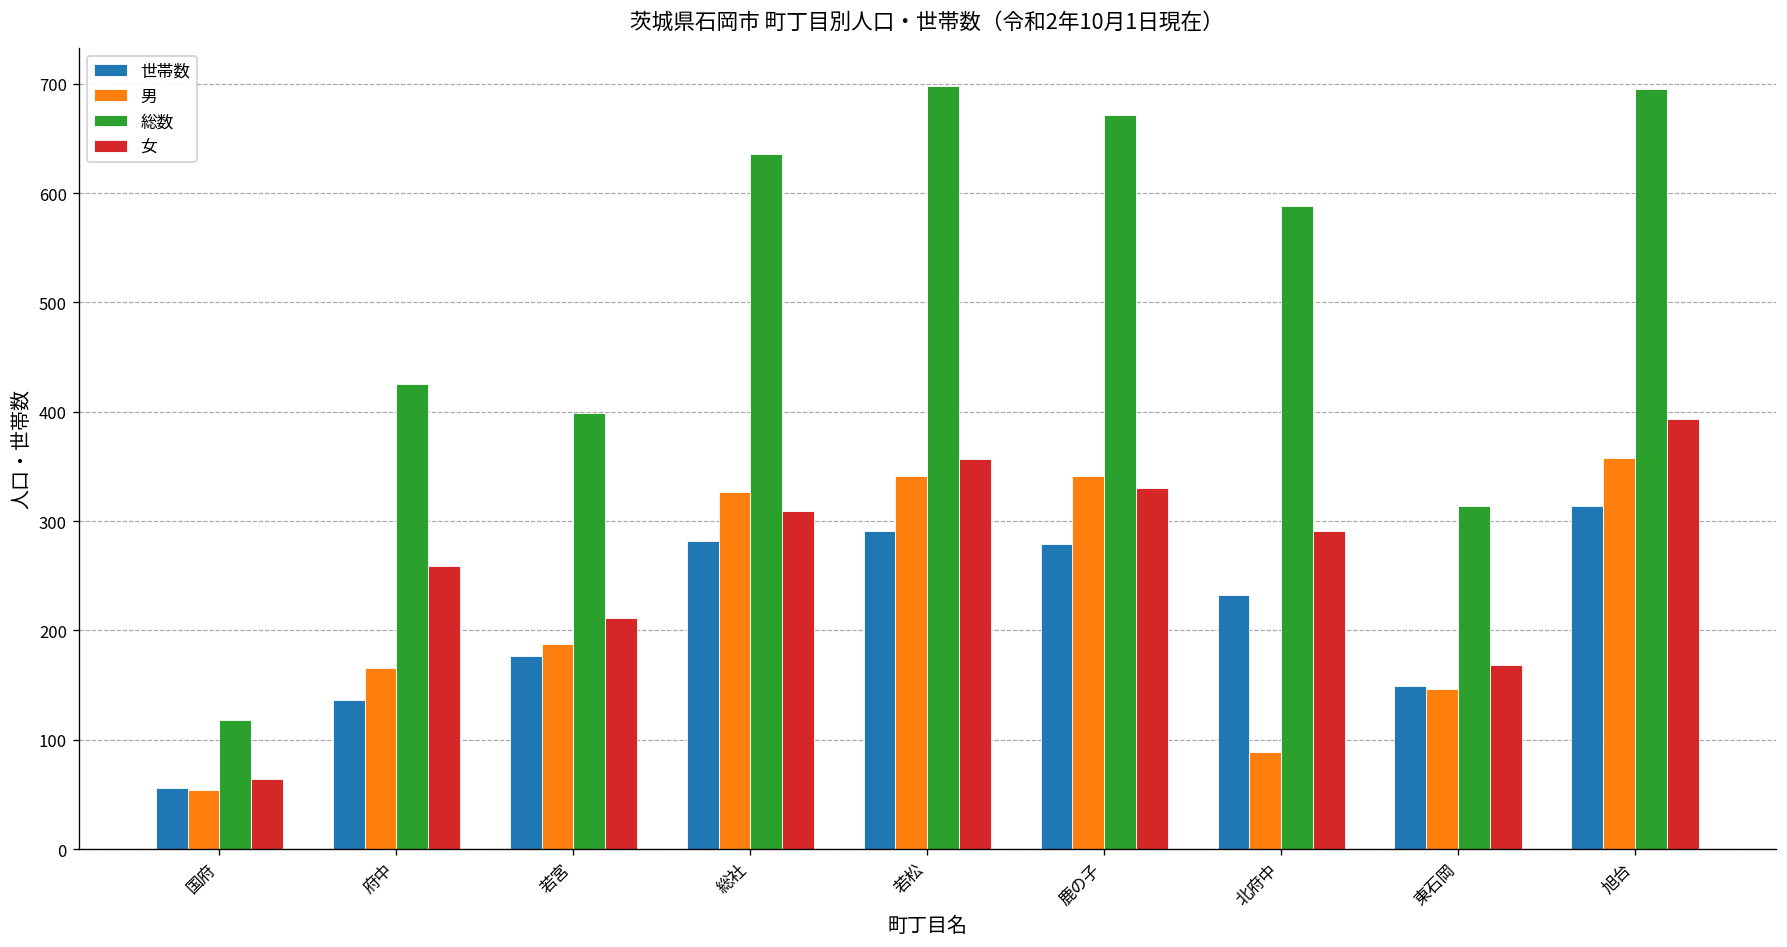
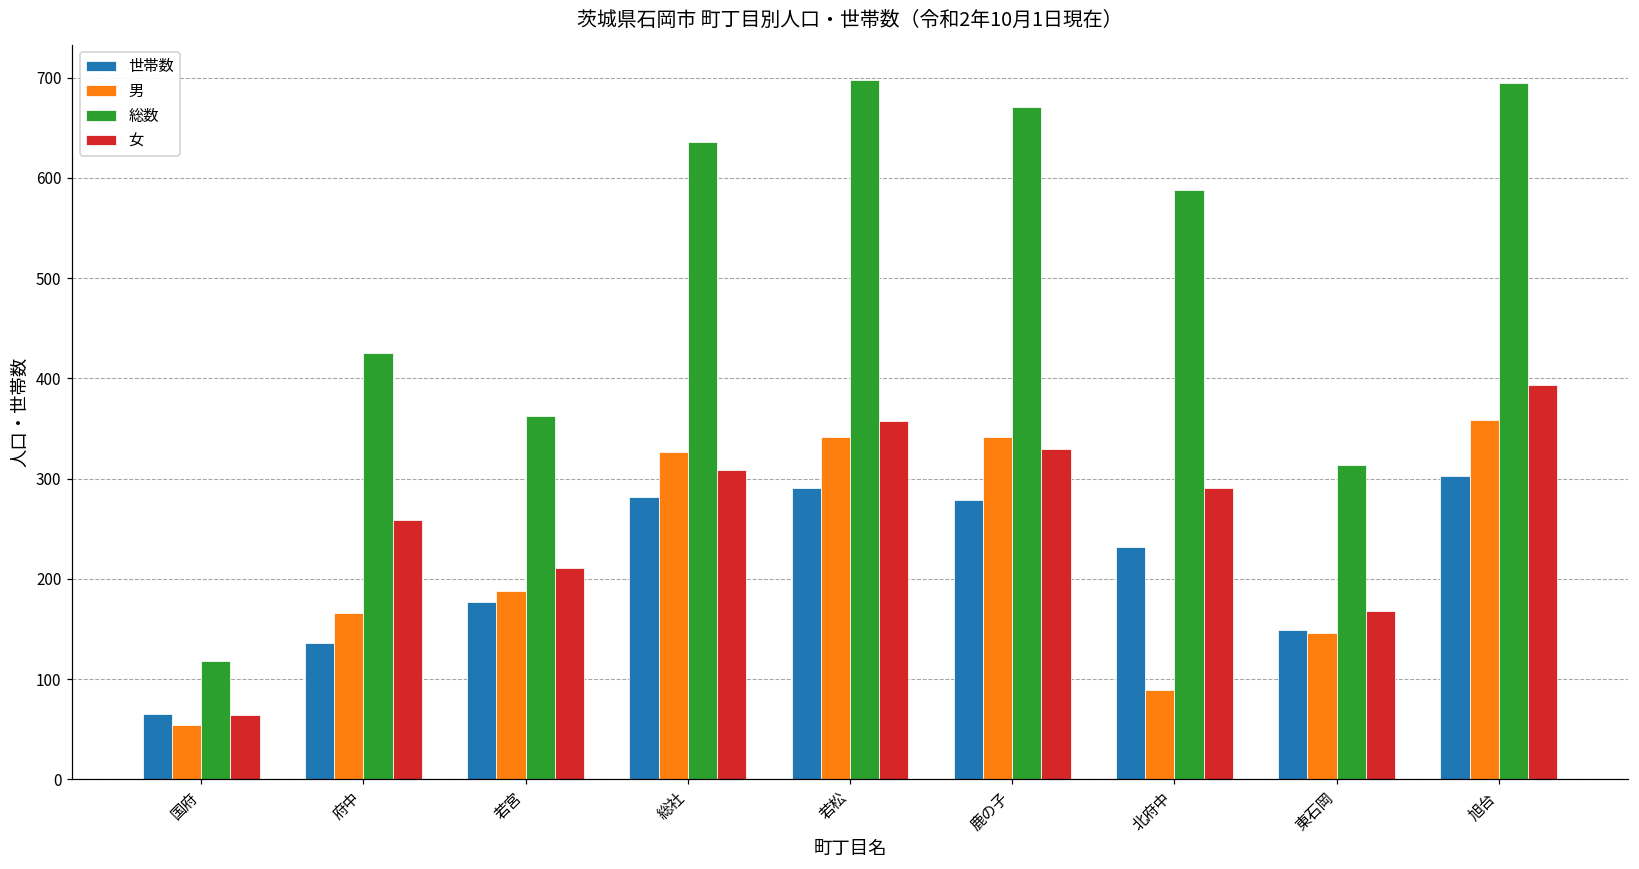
世帯数, 国府: 60 -> 70
総数, 若宮: 400 -> 360
世帯数, 旭台: 310 -> 300
